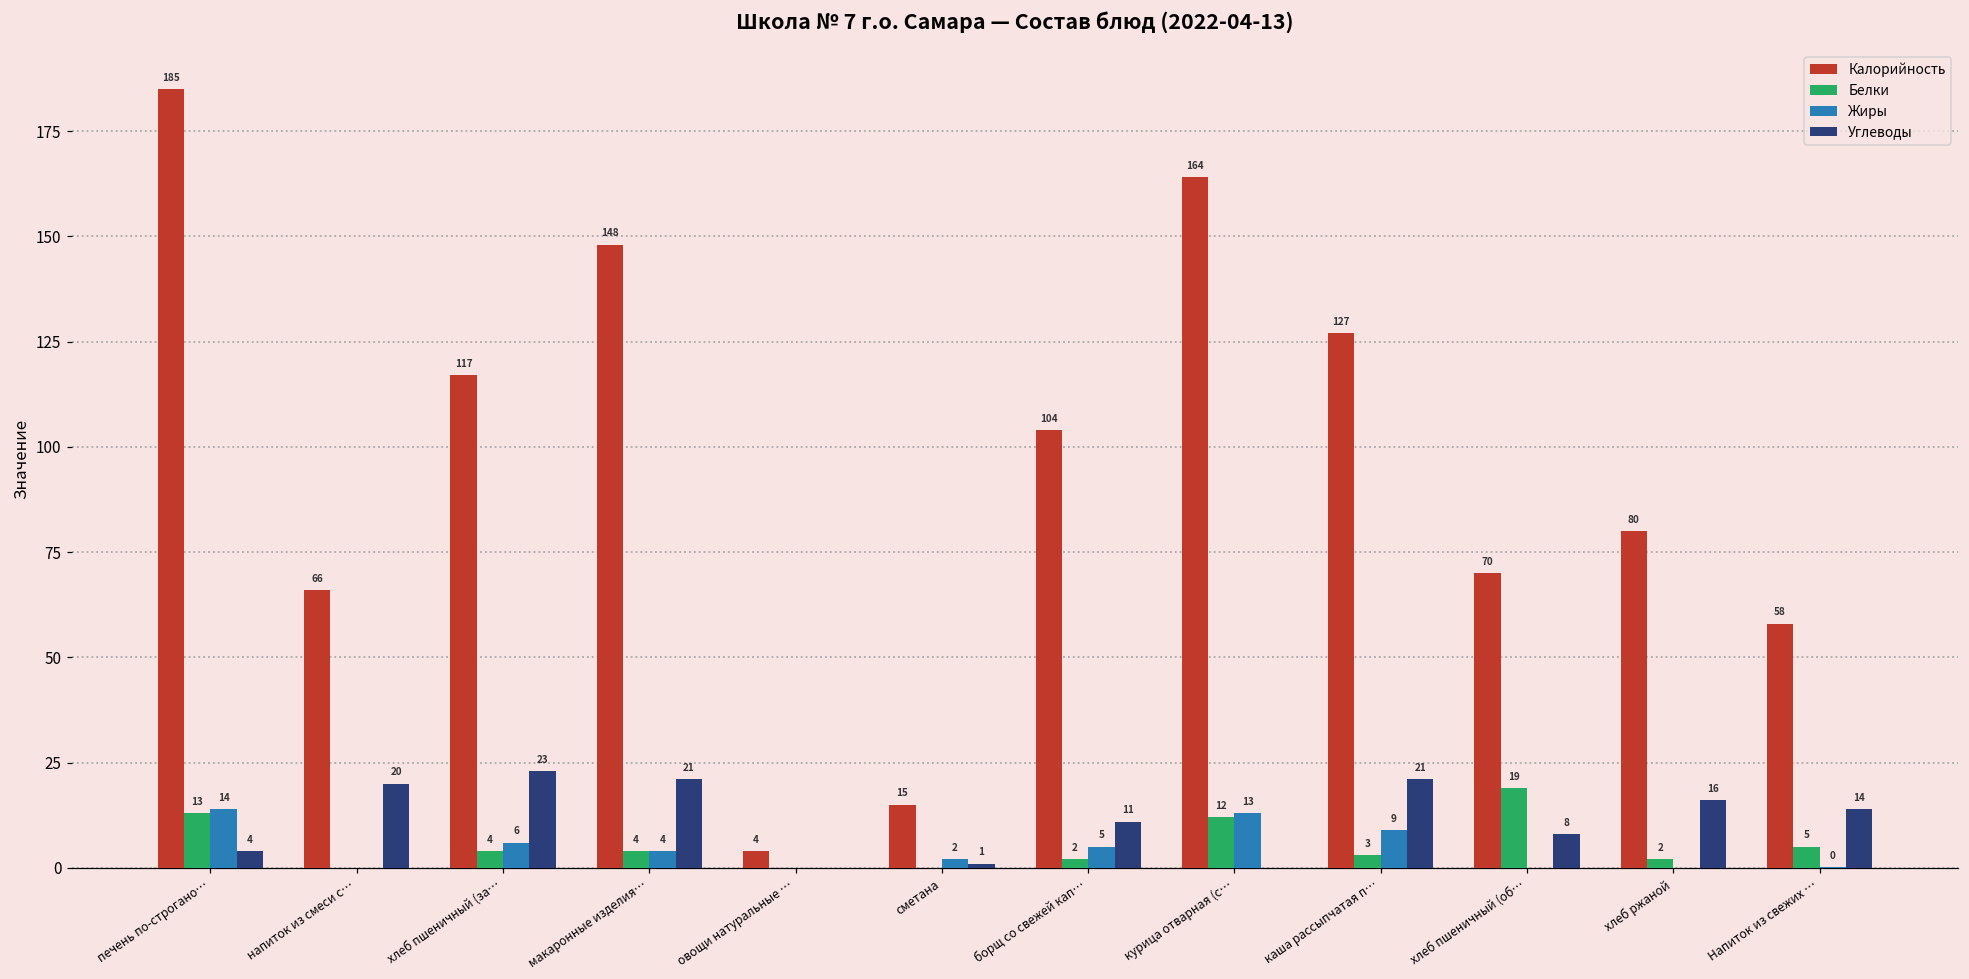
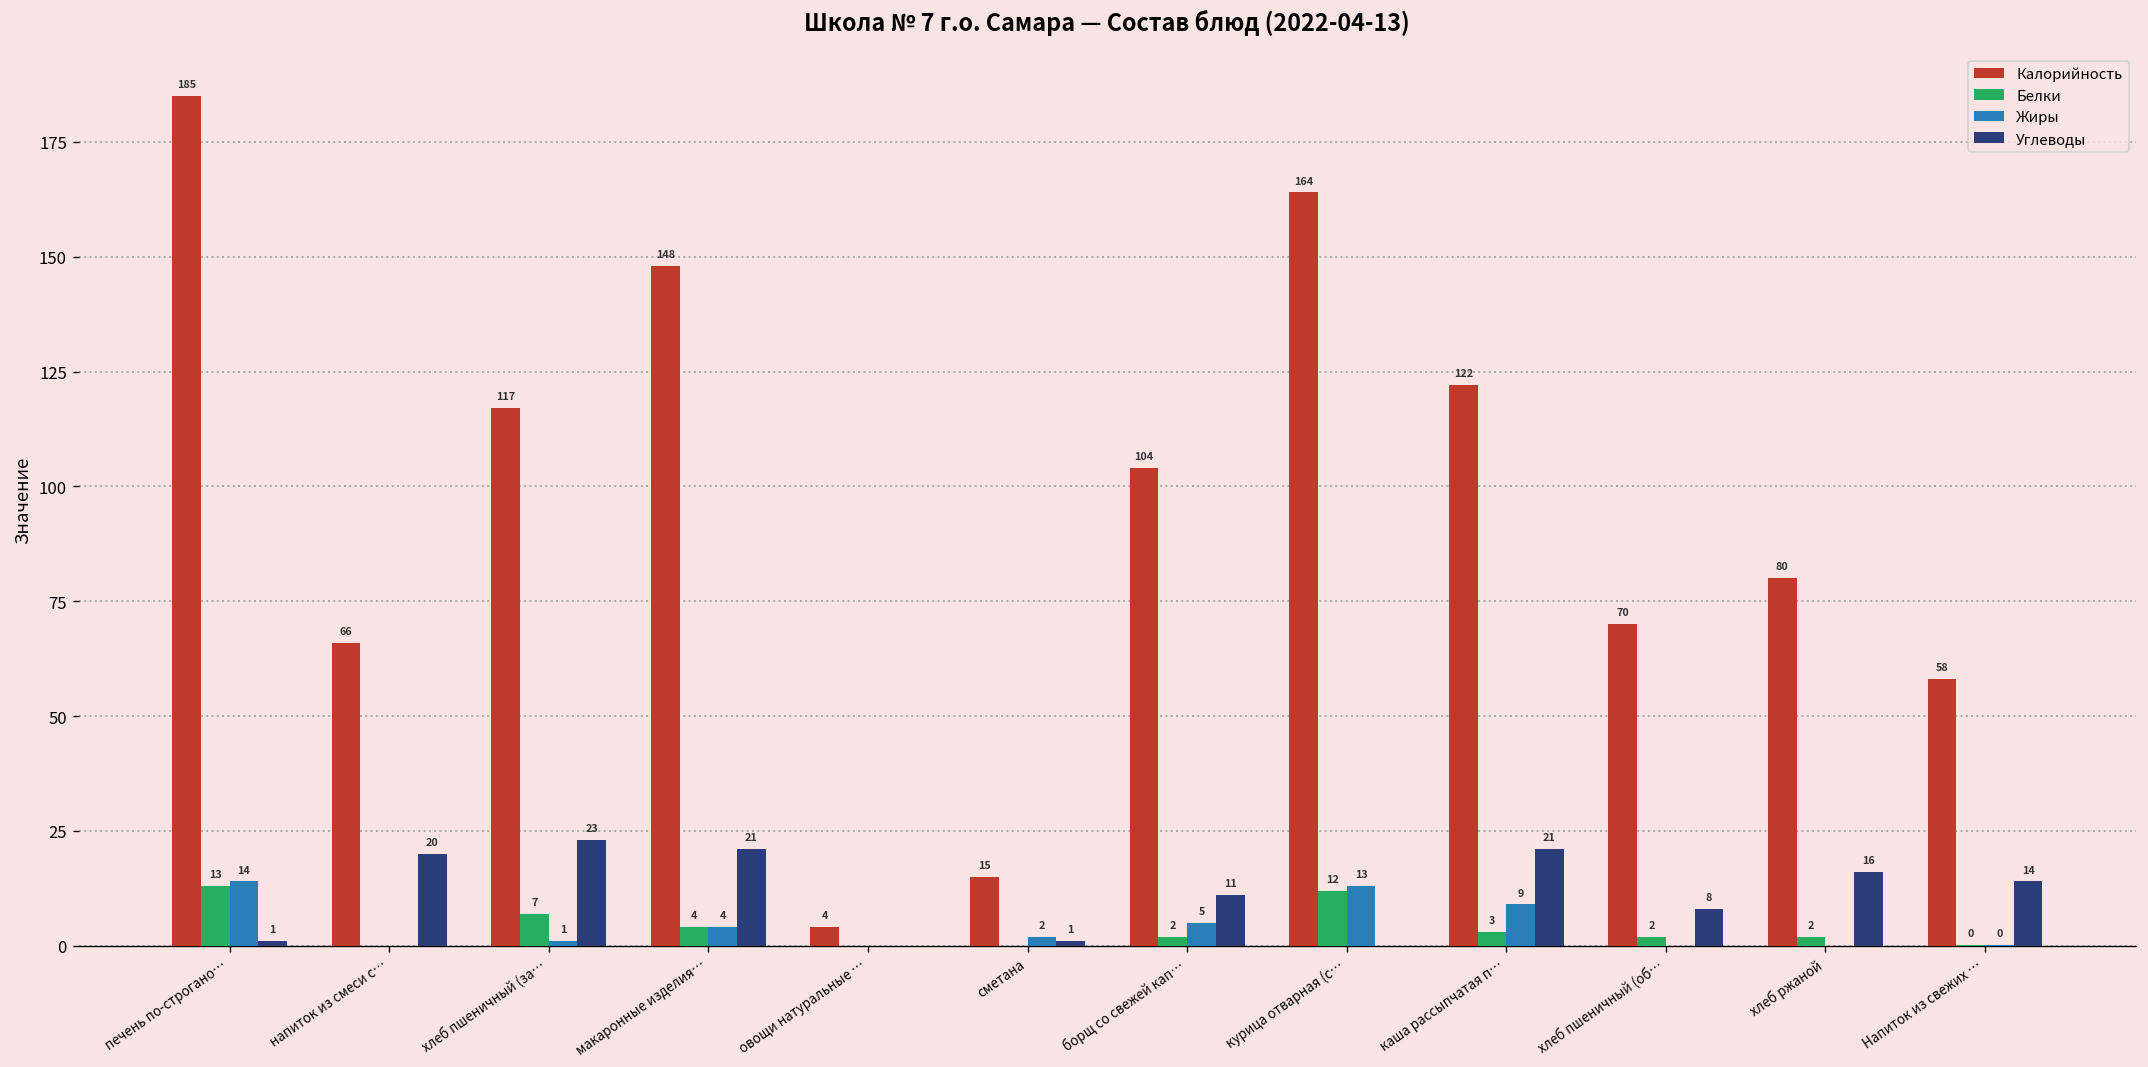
Углеводы, печень по-строгано…: 4 -> 1
Белки, хлеб пшеничный (за…: 4 -> 7
Жиры, хлеб пшеничный (за…: 6 -> 1
Калорийность, каша рассыпчатая п…: 127 -> 122
Белки, хлеб пшеничный (об…: 19 -> 2
Белки, Напиток из свежих …: 5 -> 0
